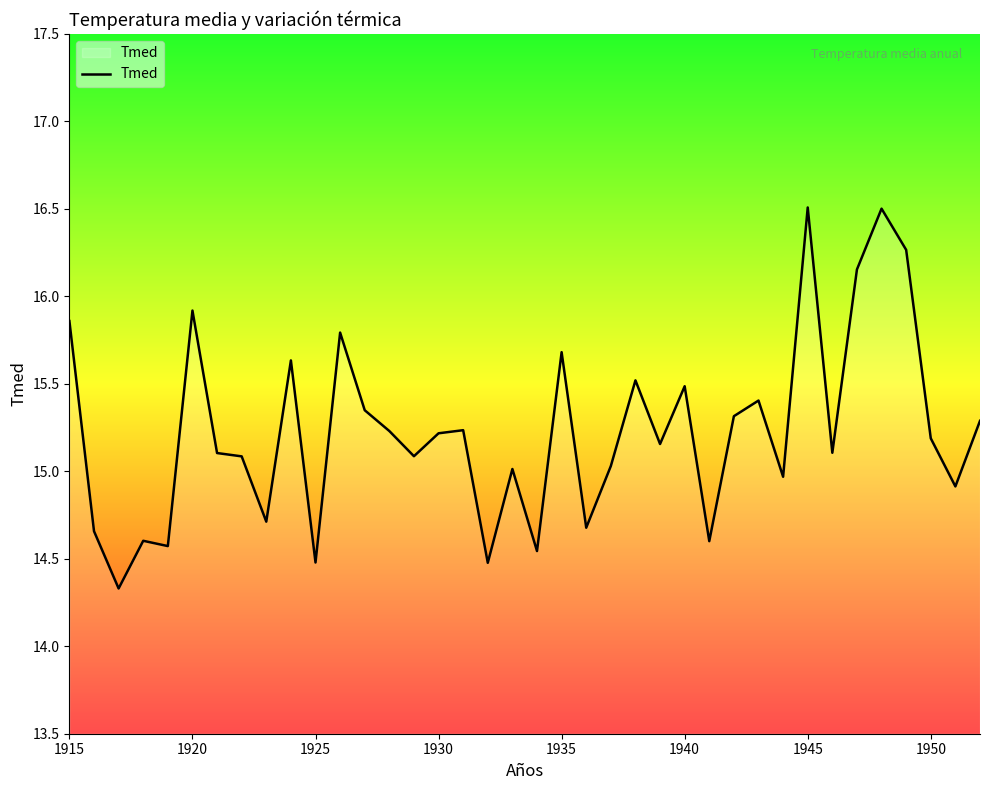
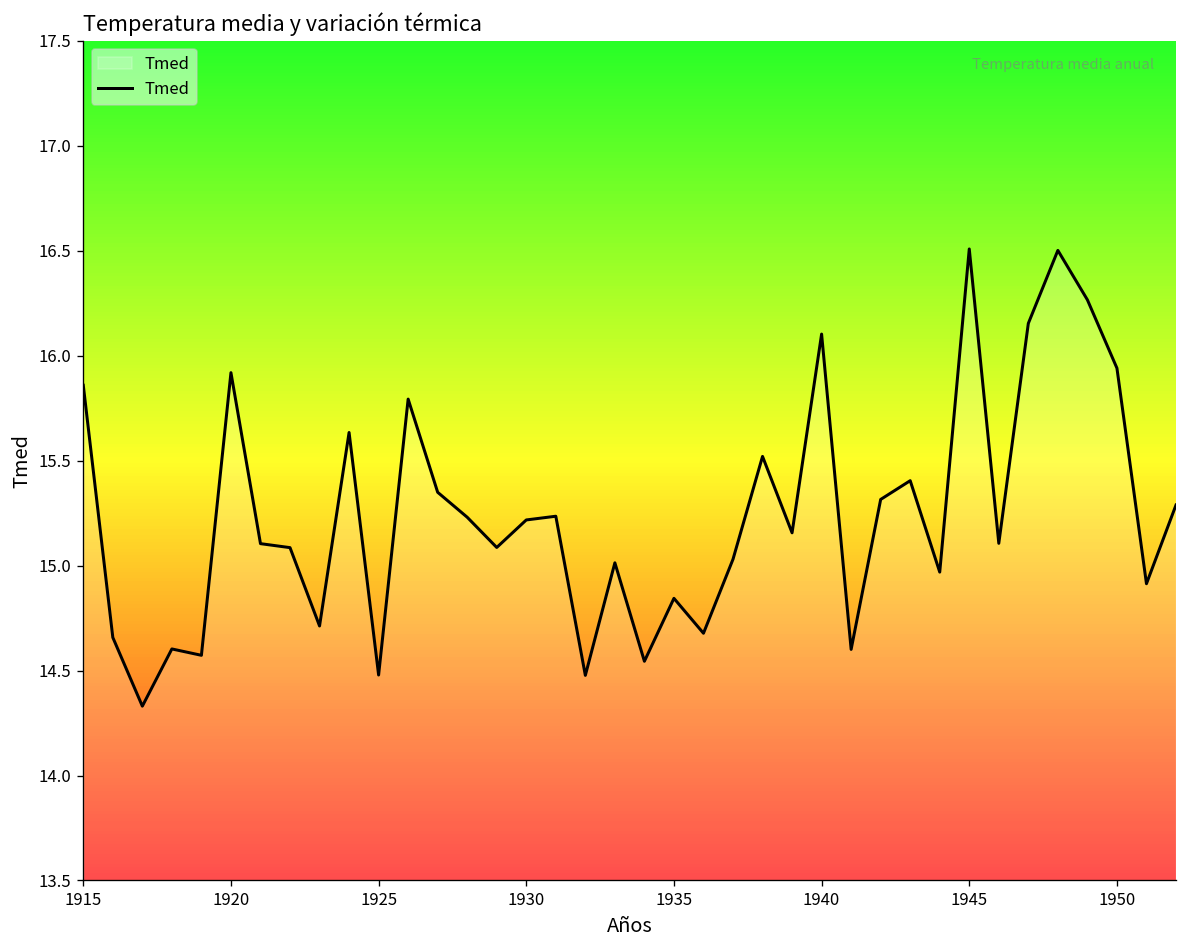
1935: 15.68 -> 14.84
1940: 15.49 -> 16.10
1950: 15.19 -> 15.94
